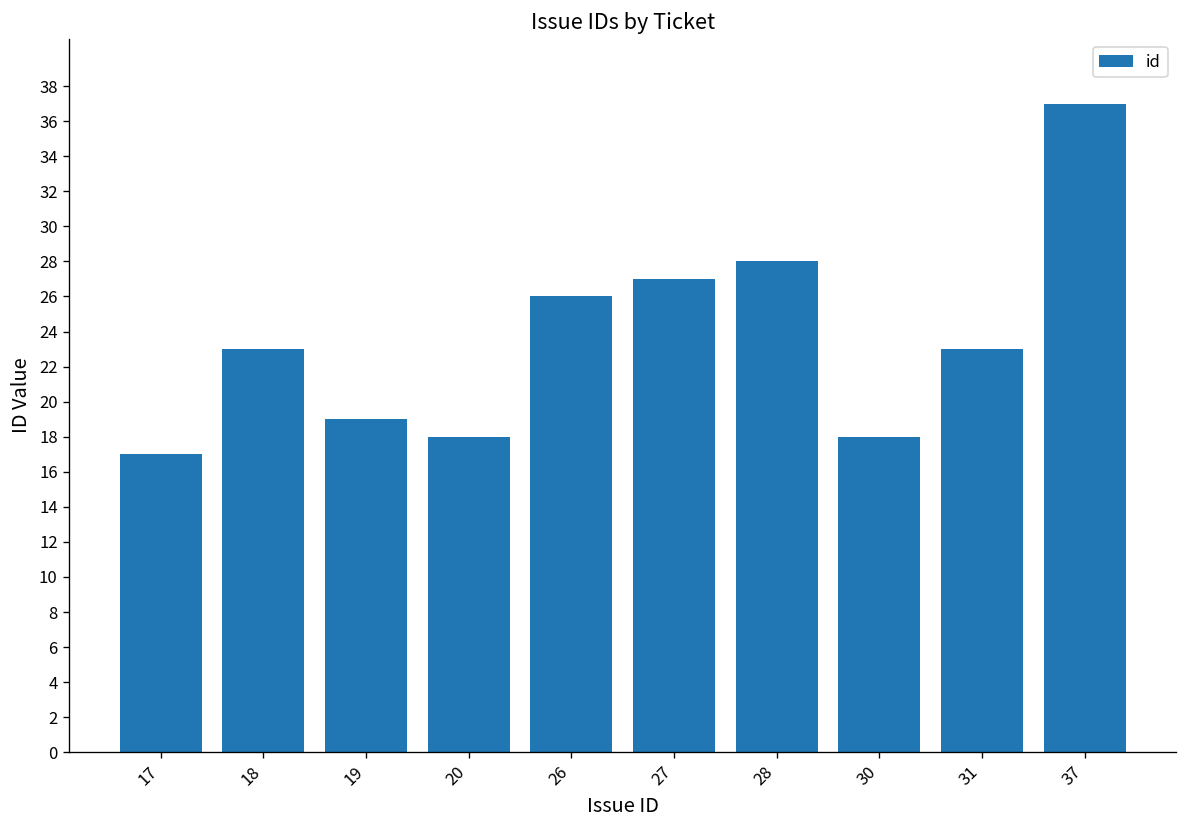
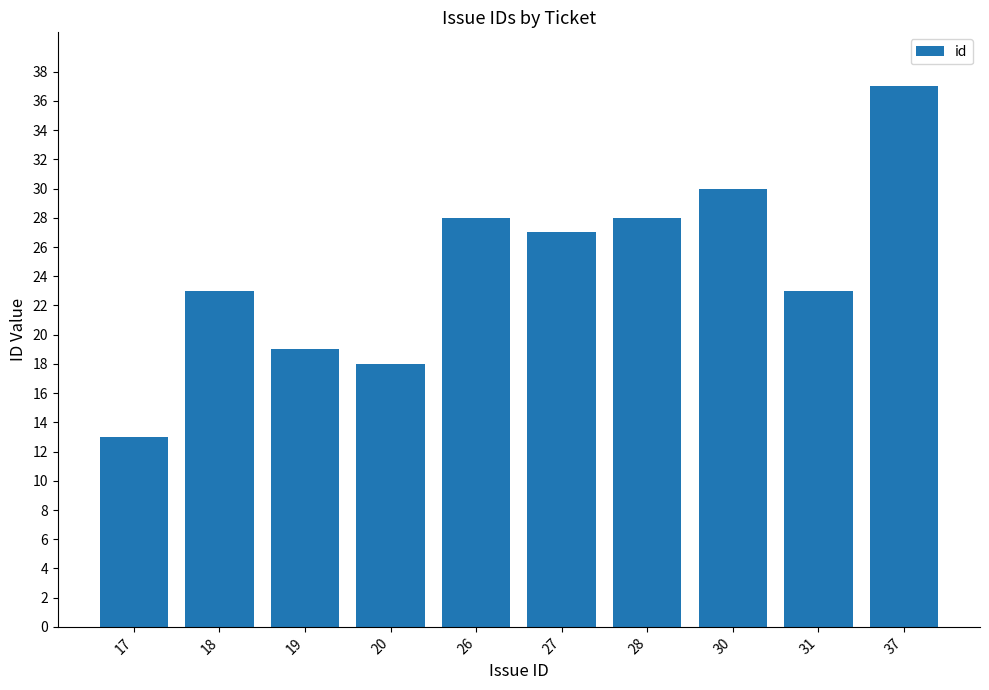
17: 17 -> 13
26: 26 -> 28
30: 18 -> 30
